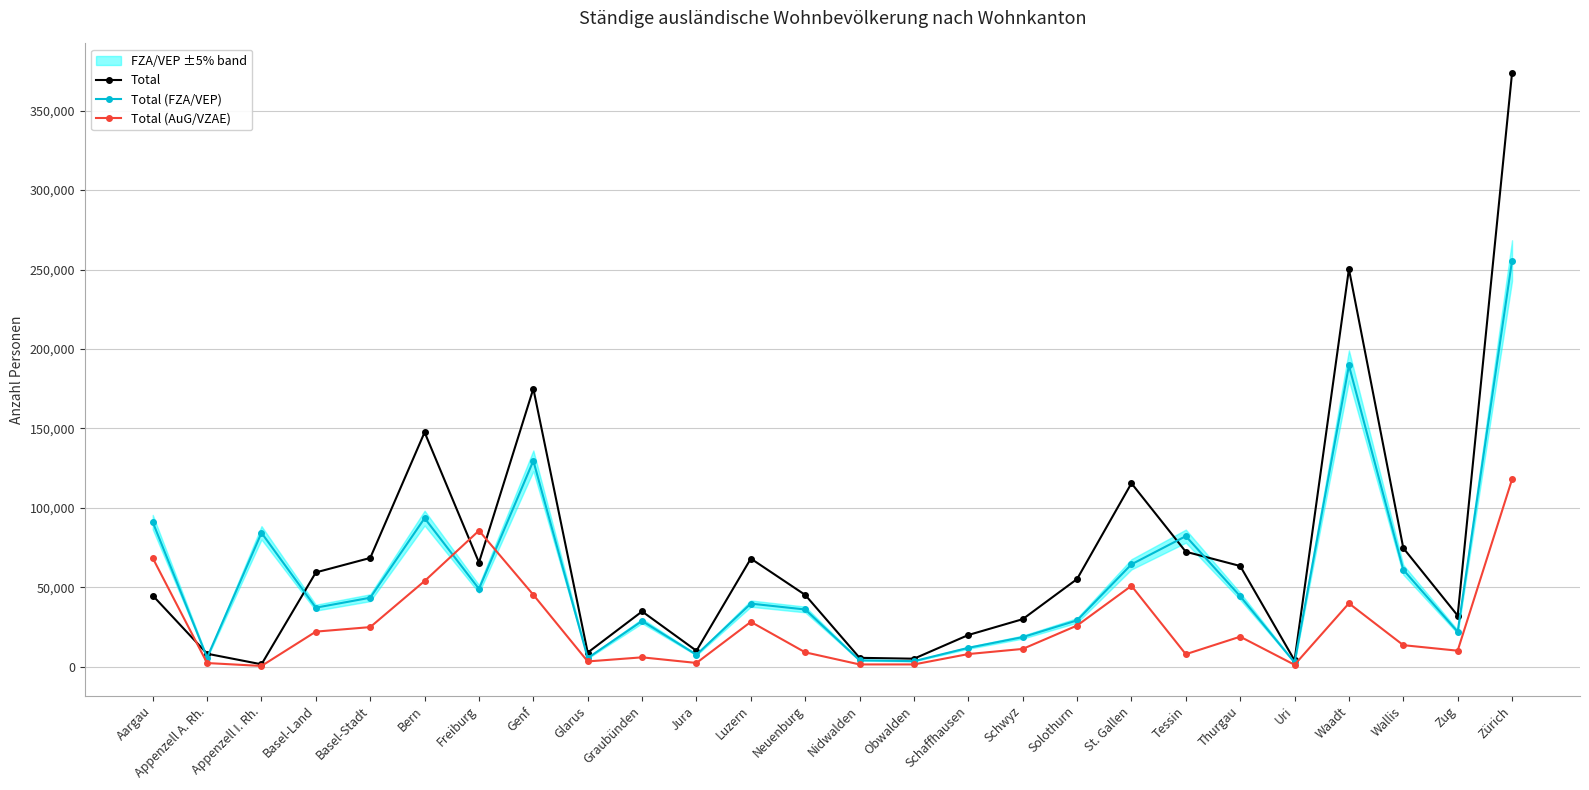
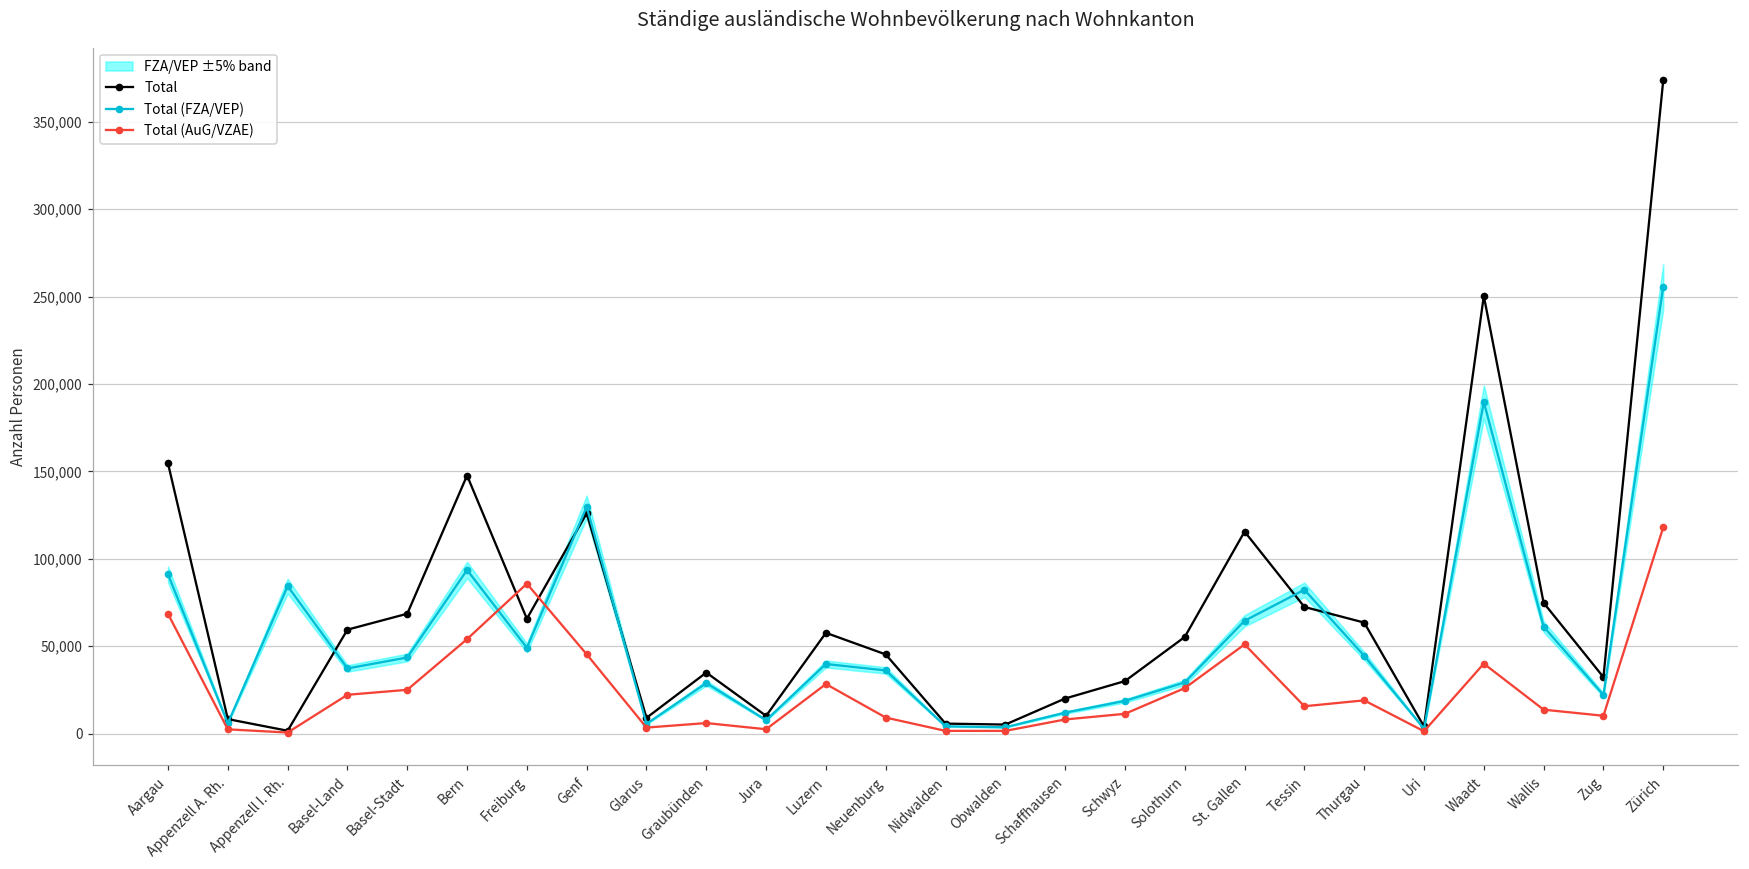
Total, Aargau: 45,000 -> 155,000
Total, Genf: 175,000 -> 126,000
Total, Luzern: 68,000 -> 58,000
Total (AuG/VZAE), Tessin: 8,000 -> 16,000
